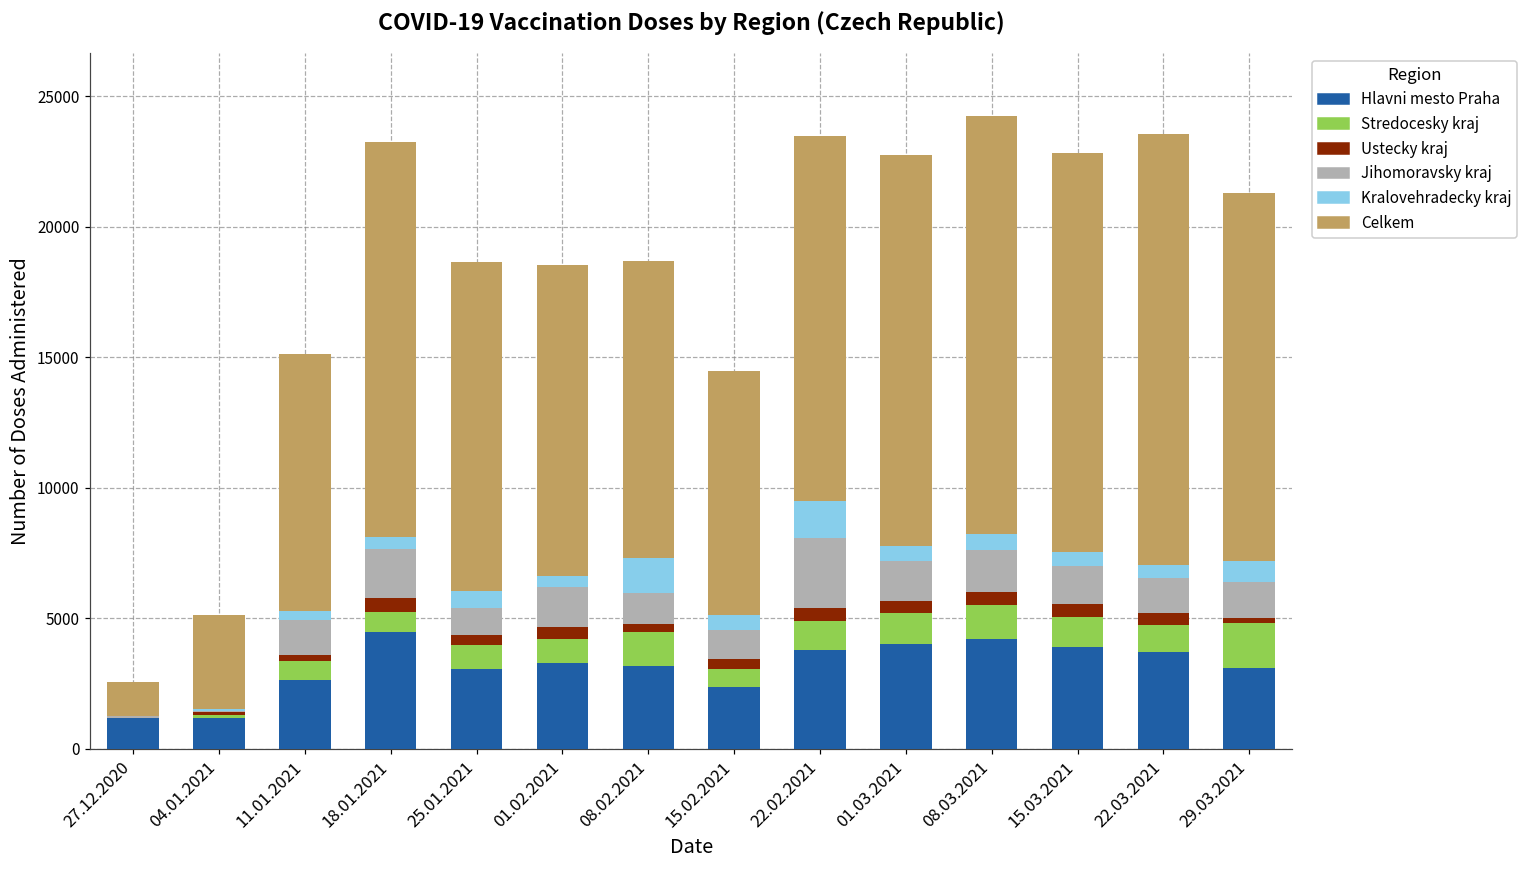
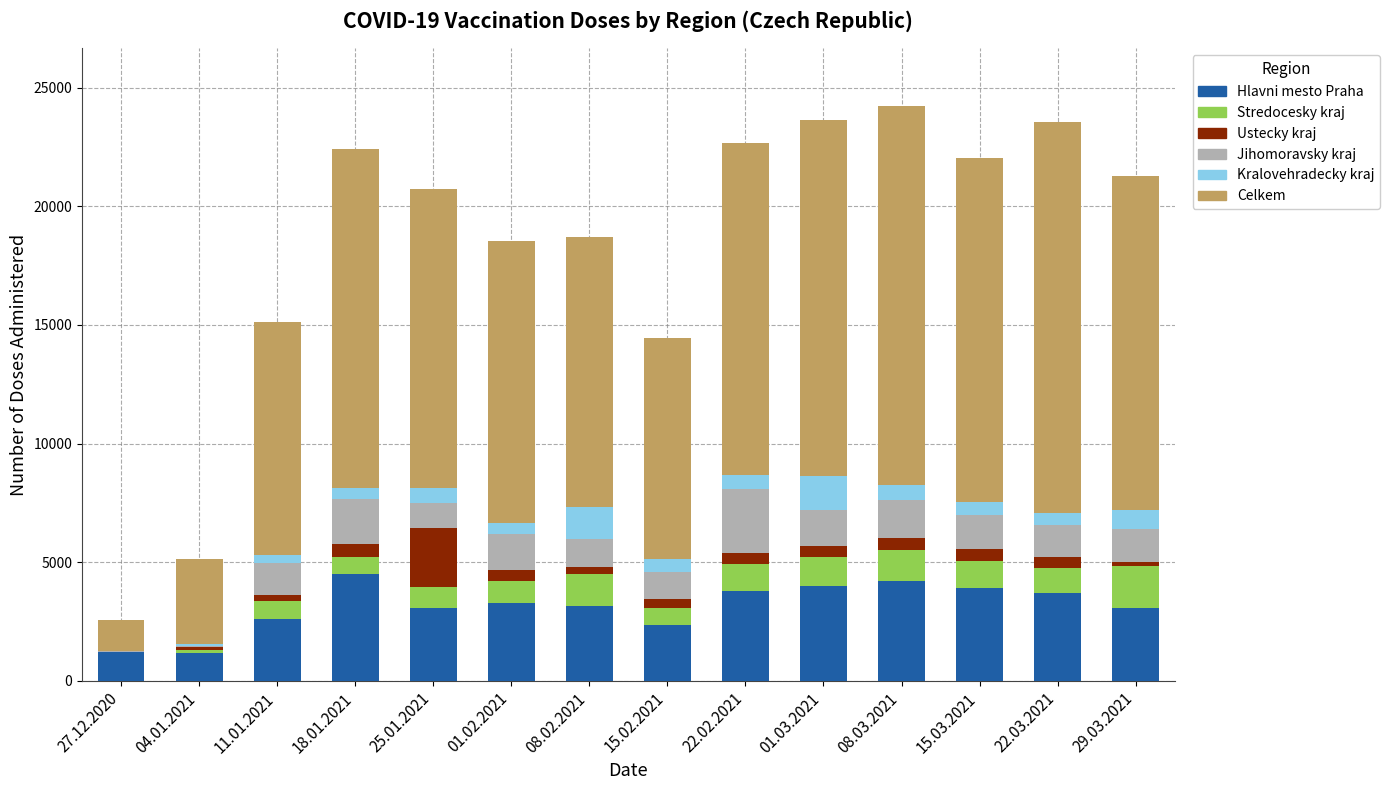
Celkem, 18.01.2021: 15100 -> 14300
Ustecky kraj, 25.01.2021: 400 -> 2500
Kralovehradecky kraj, 22.02.2021: 1400 -> 600
Kralovehradecky kraj, 01.03.2021: 600 -> 1500
Celkem, 15.03.2021: 15300 -> 14500
